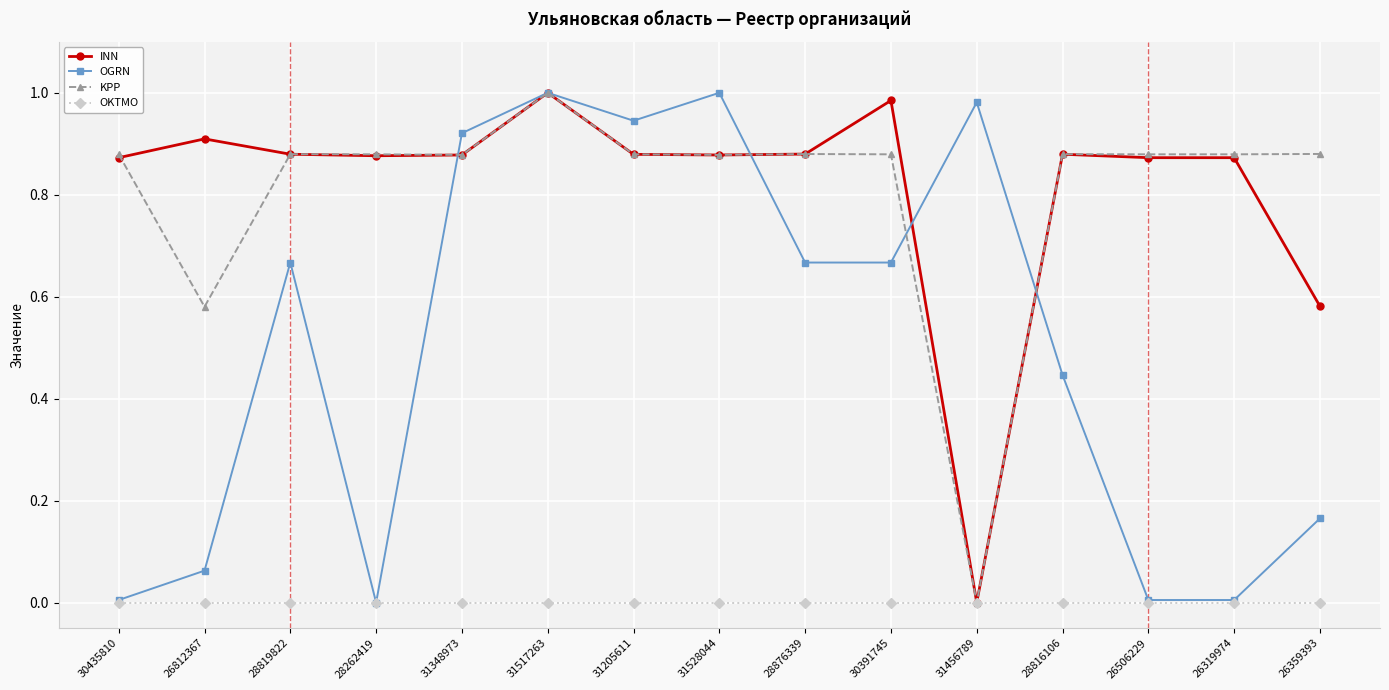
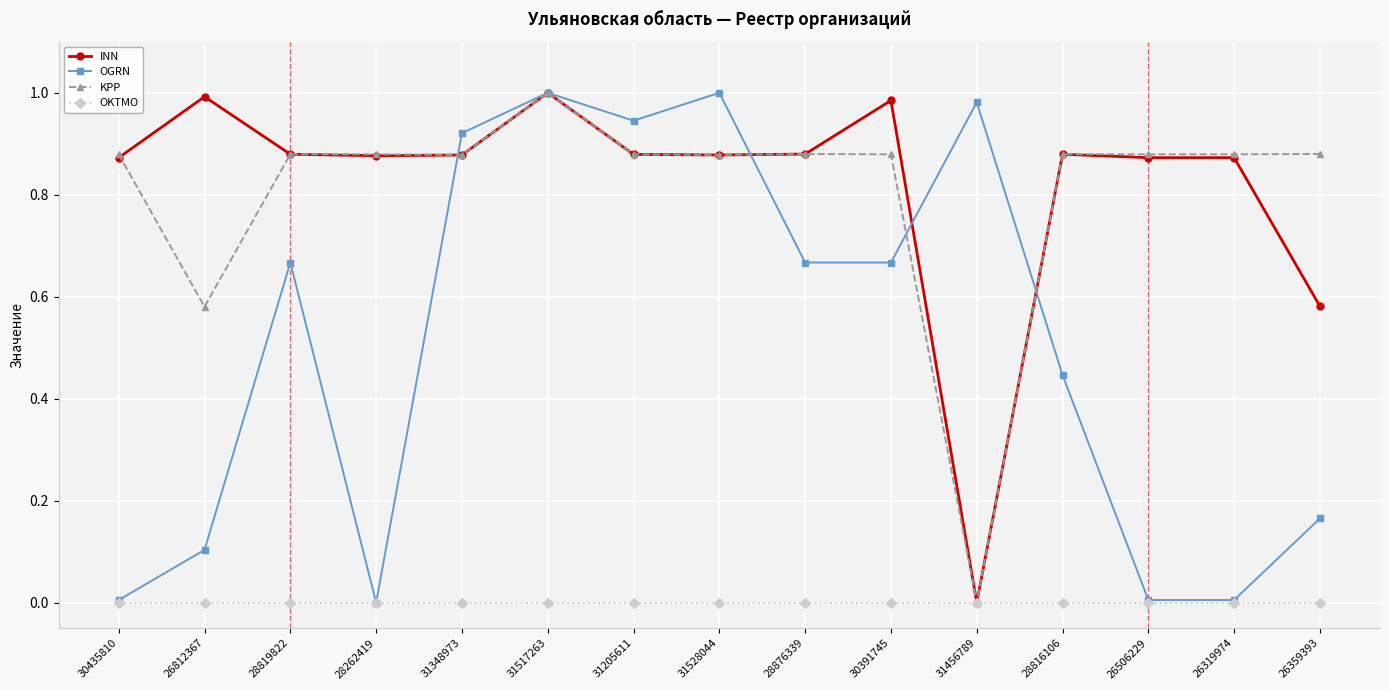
INN, 26812367: 0.91 -> 0.99
OGRN, 26812367: 0.06 -> 0.10
